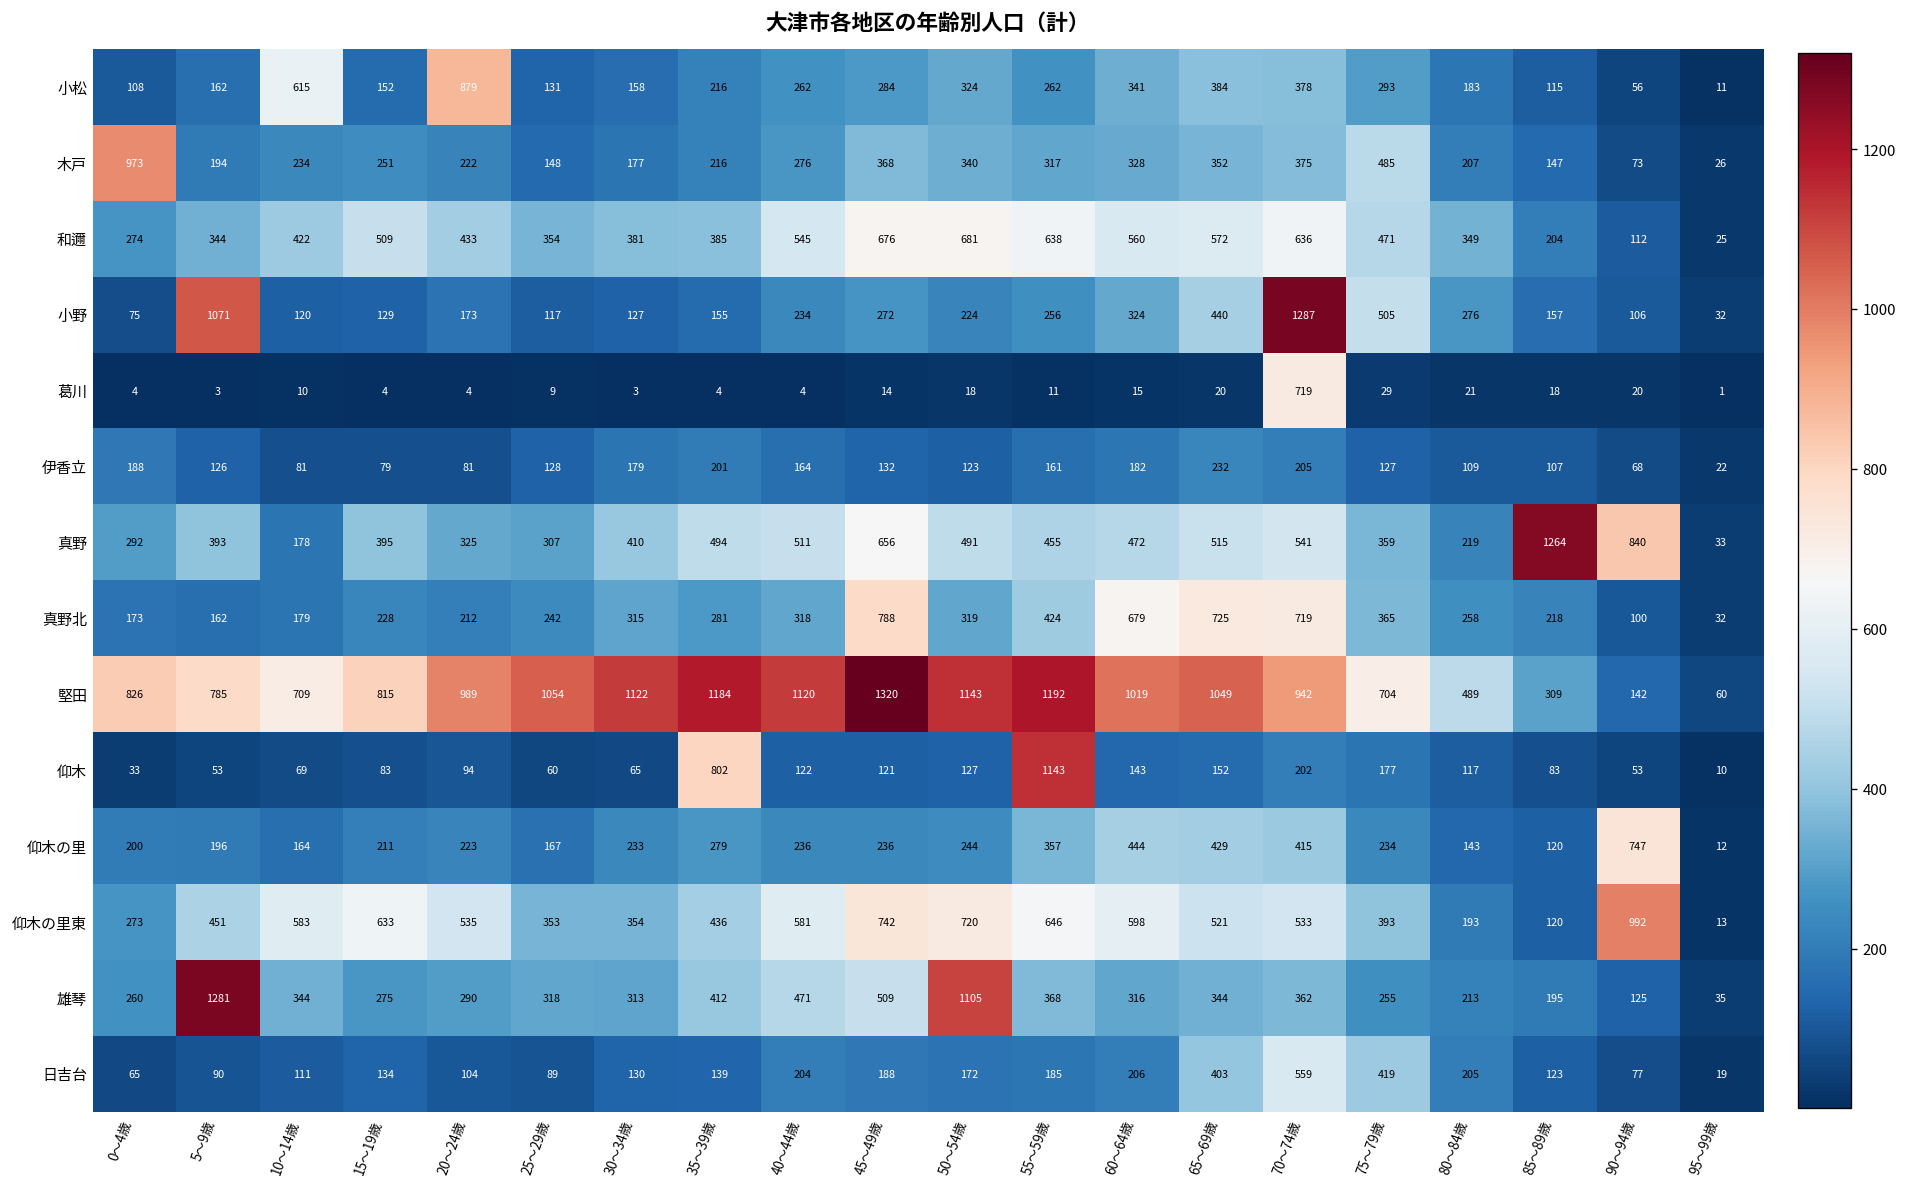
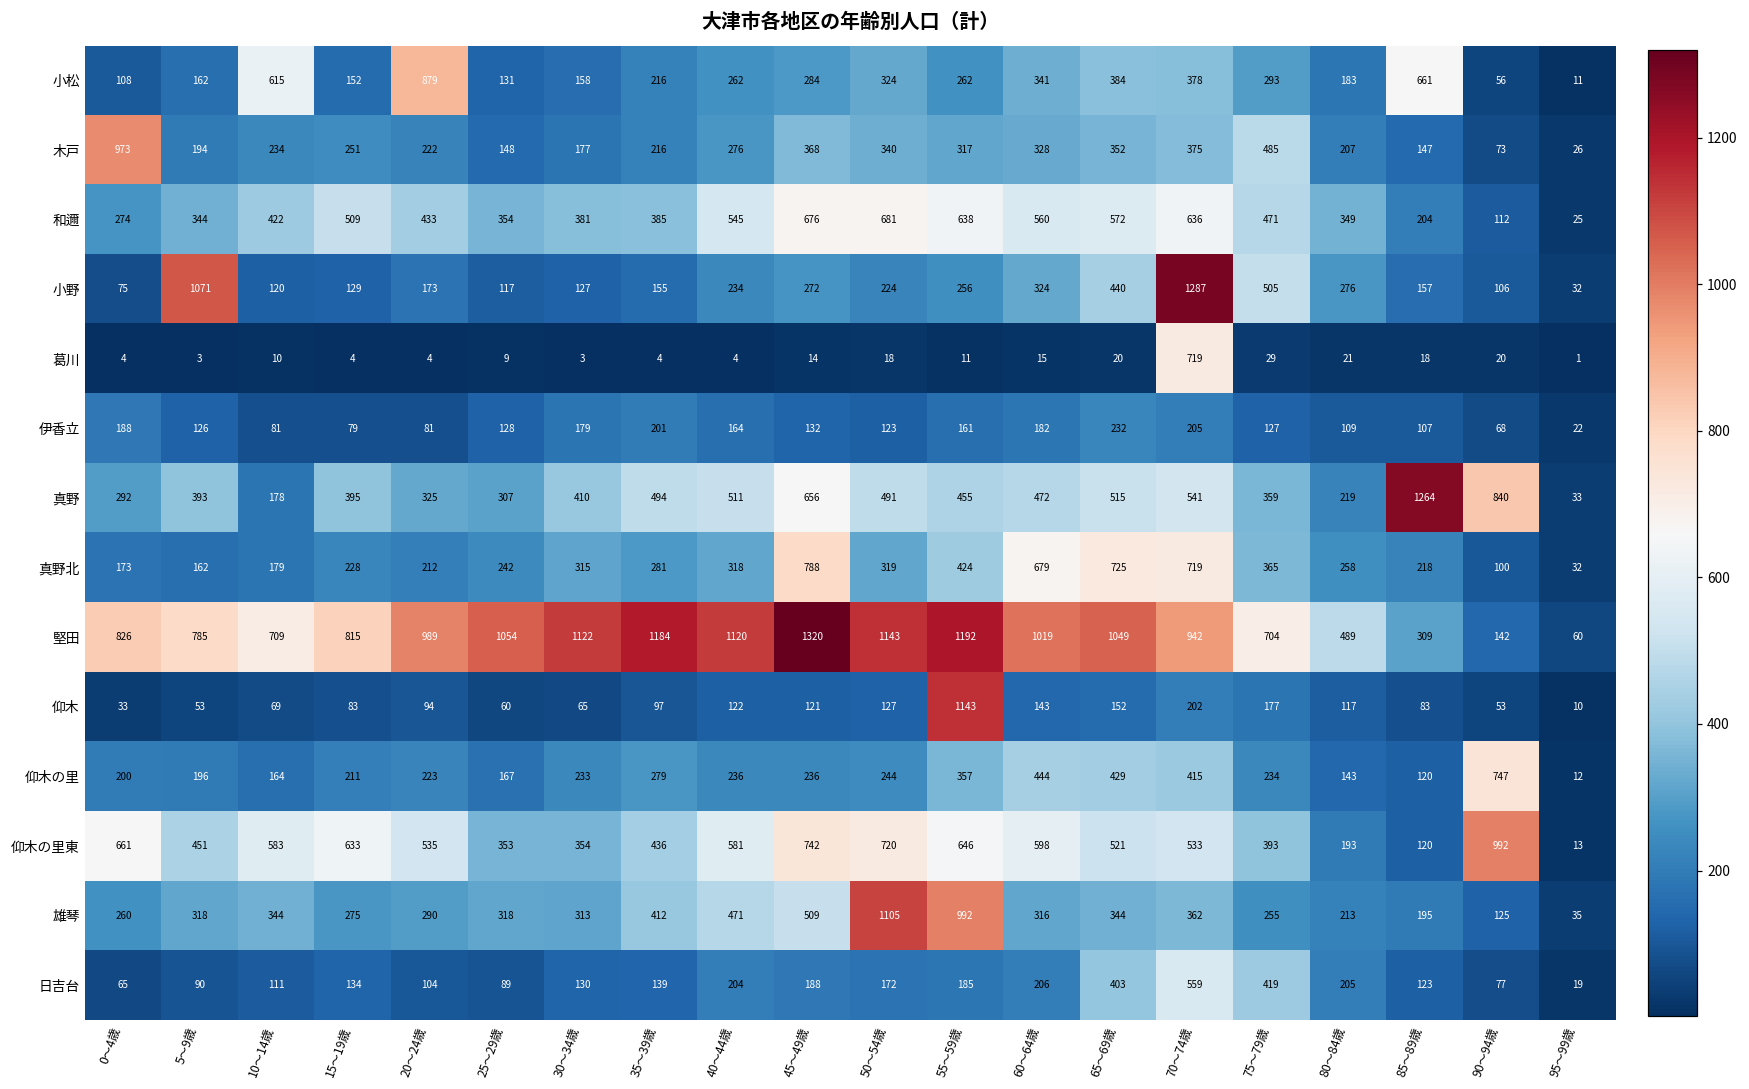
小松, 85～89歳: 115 -> 661
仰木, 35～39歳: 802 -> 97
仰木の里東, 0～4歳: 273 -> 661
雄琴, 5～9歳: 1281 -> 318
雄琴, 55～59歳: 368 -> 992
